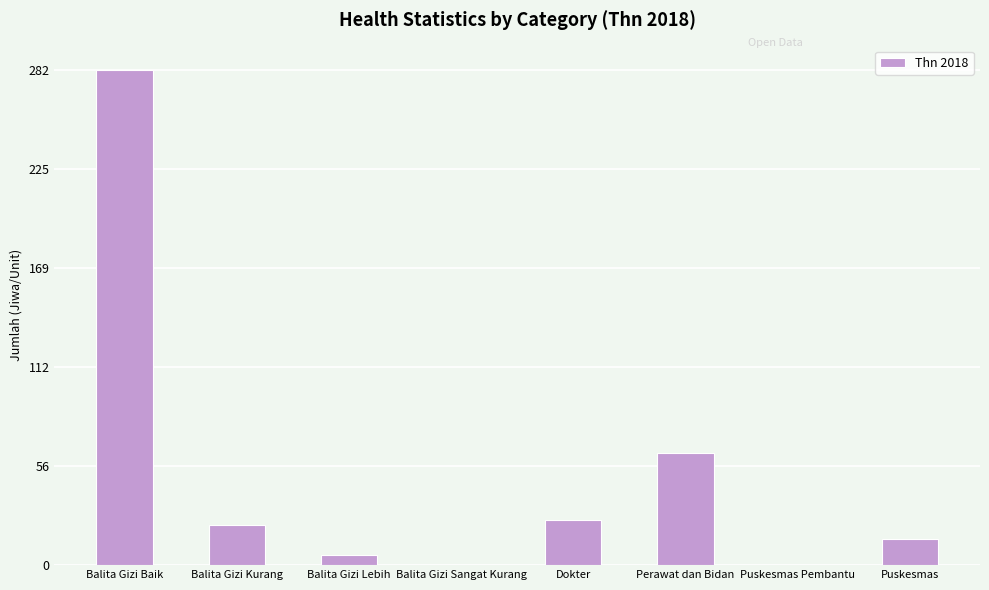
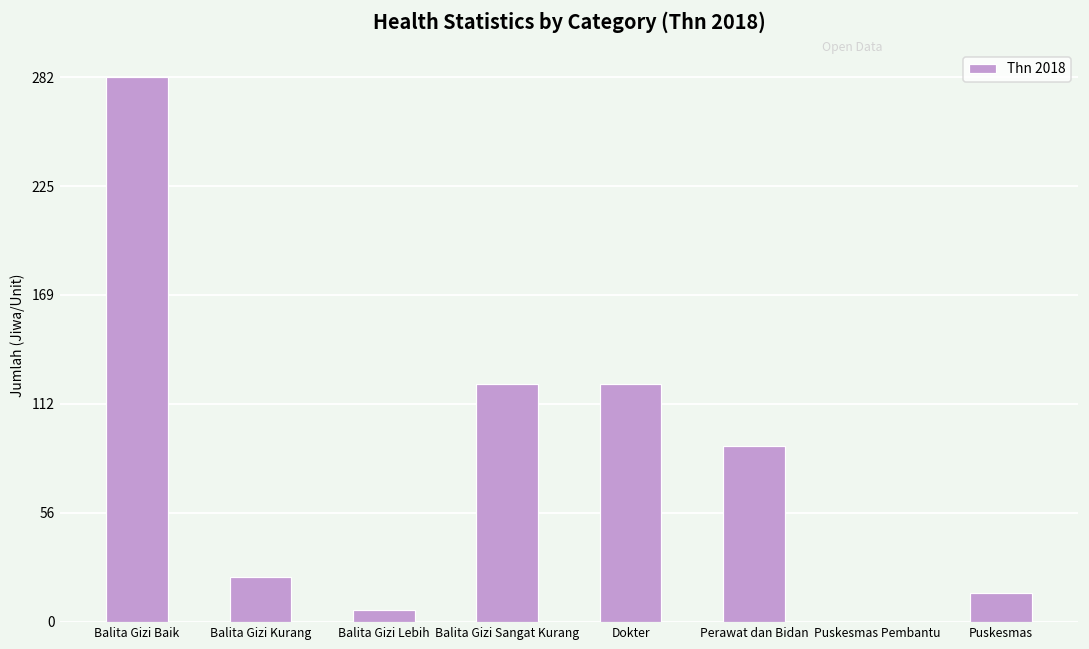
Balita Gizi Sangat Kurang: 0 -> 123
Dokter: 26 -> 123
Perawat dan Bidan: 64 -> 91
